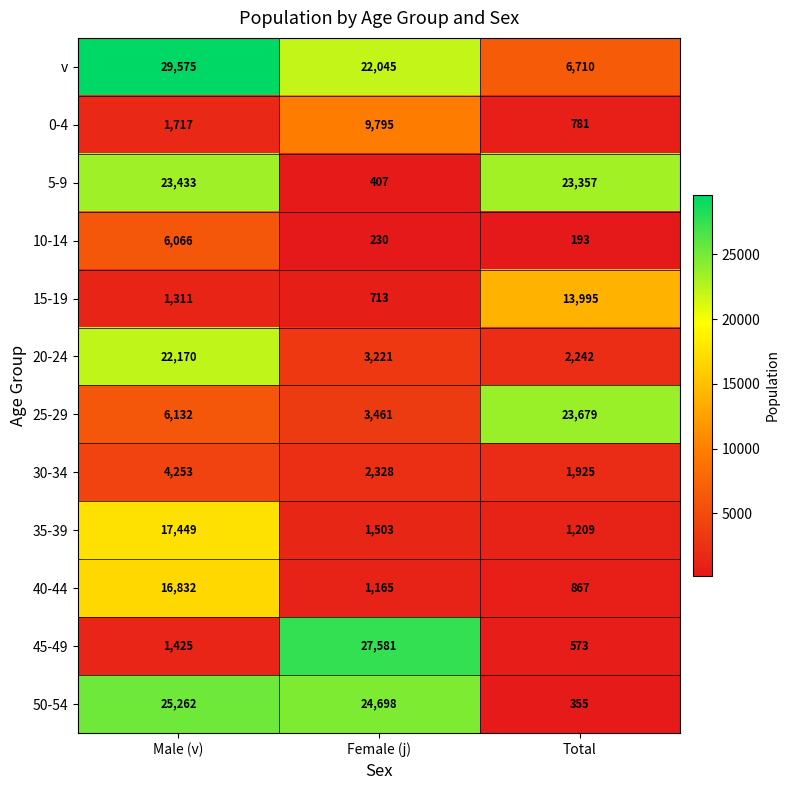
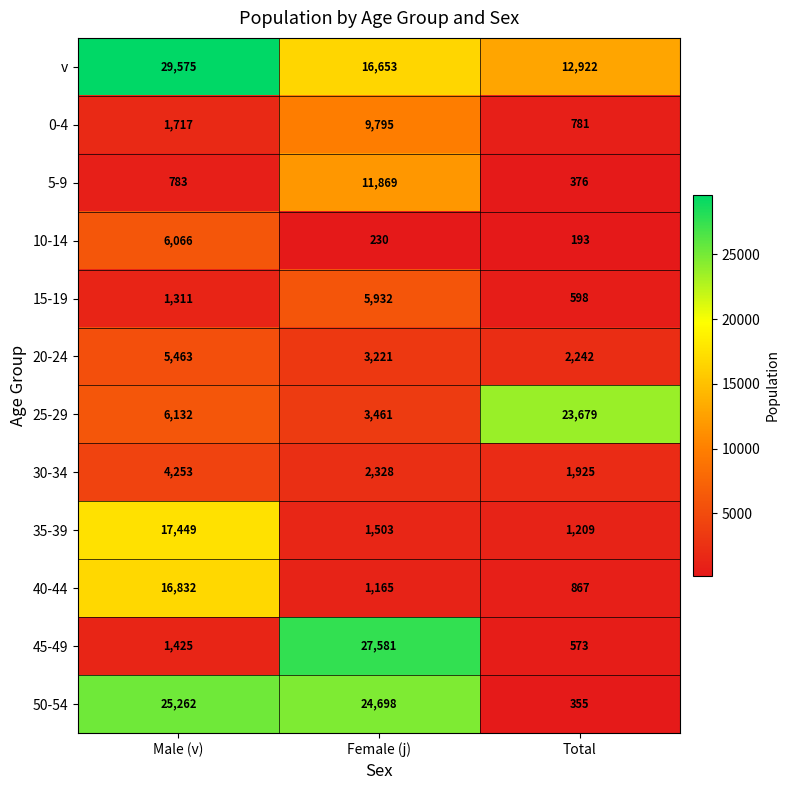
v, Female (j): 22,045 -> 16,653
v, Total: 6,710 -> 12,922
5-9, Male (v): 23,433 -> 783
5-9, Female (j): 407 -> 11,869
5-9, Total: 23,357 -> 376
15-19, Female (j): 713 -> 5,932
15-19, Total: 13,995 -> 598
20-24, Male (v): 22,170 -> 5,463
